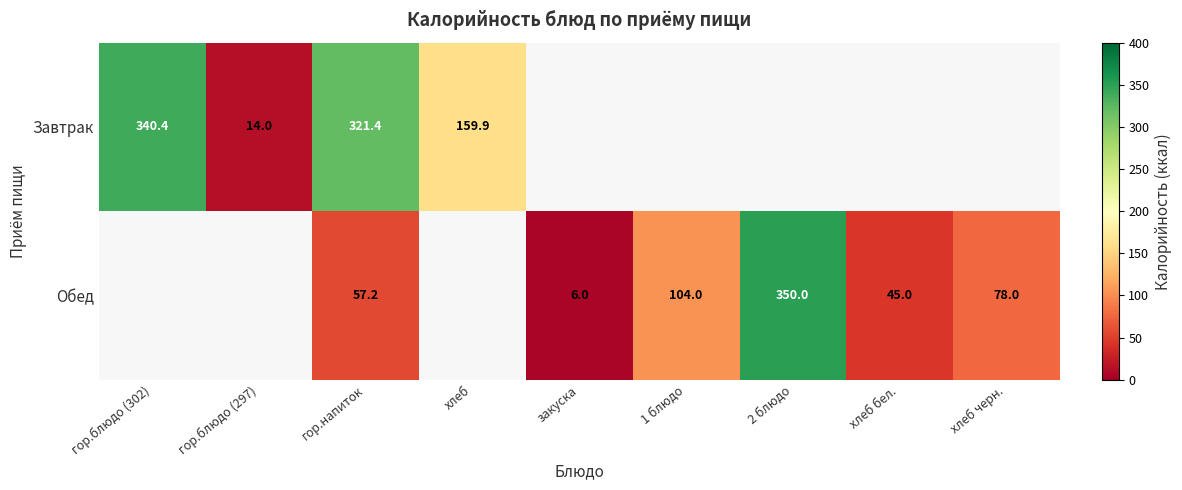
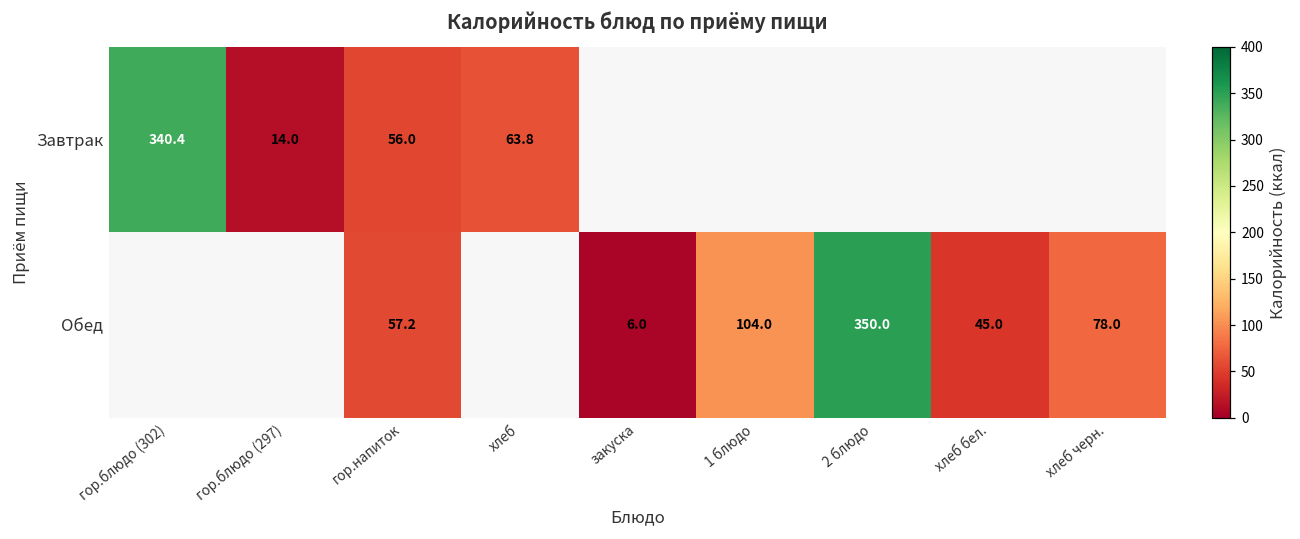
Завтрак, гор.напиток: 321.4 -> 56.0
Завтрак, хлеб: 159.9 -> 63.8
